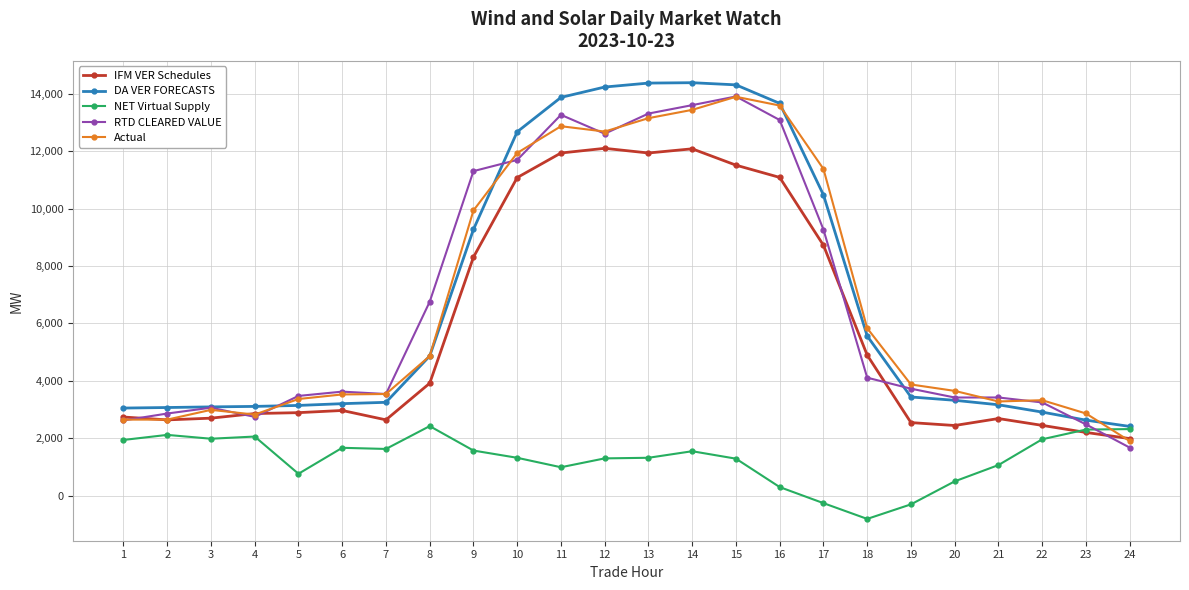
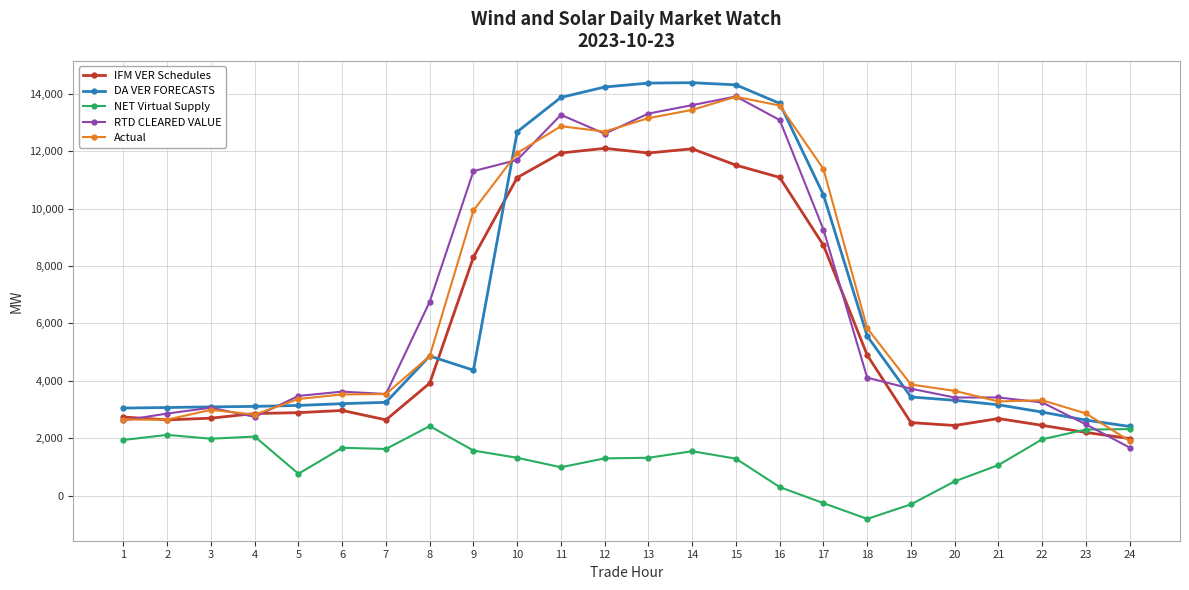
DA VER FORECASTS, 9: 9,300 -> 4,400
